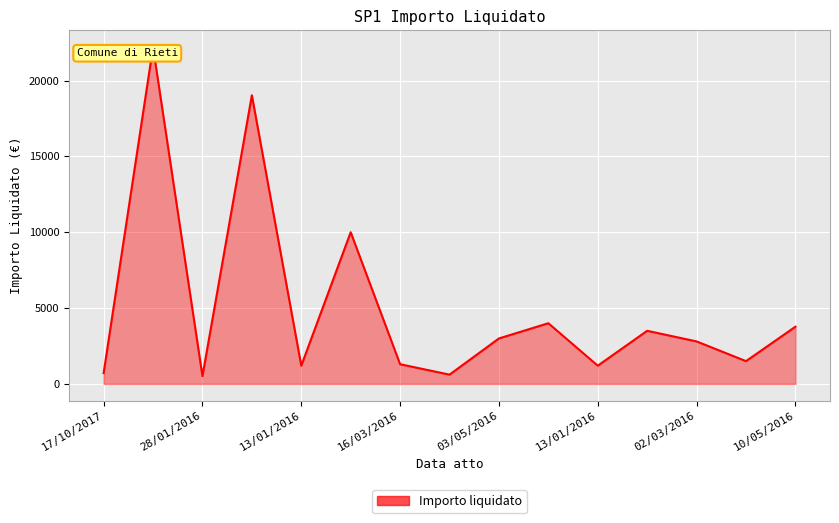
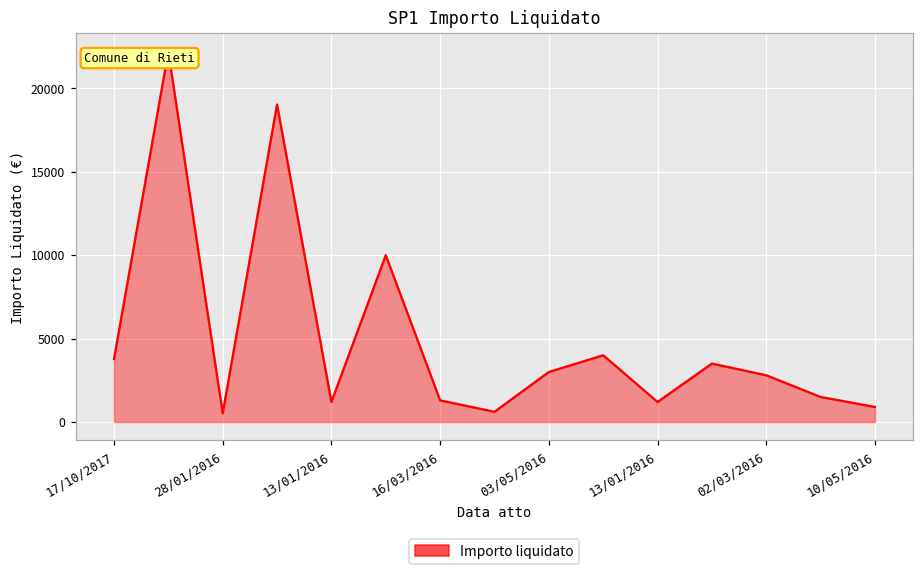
17/10/2017: 700 -> 3800
10/05/2016: 3800 -> 900
